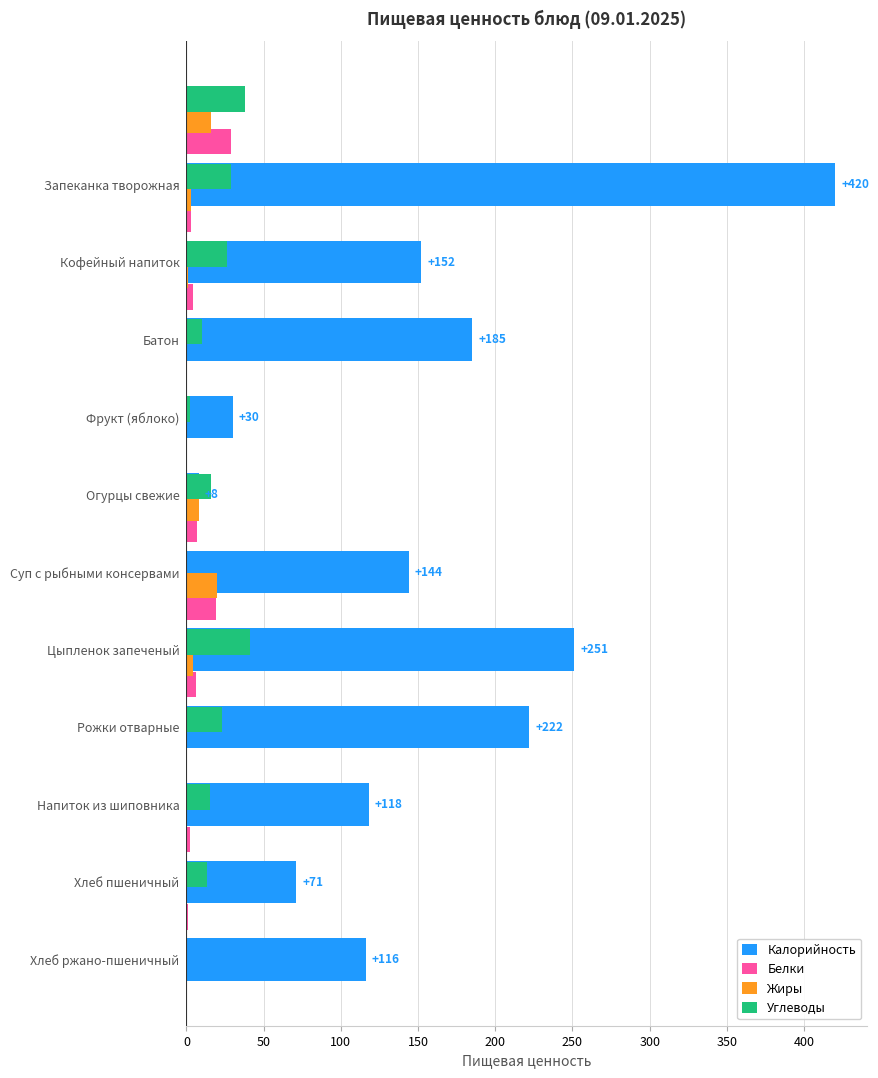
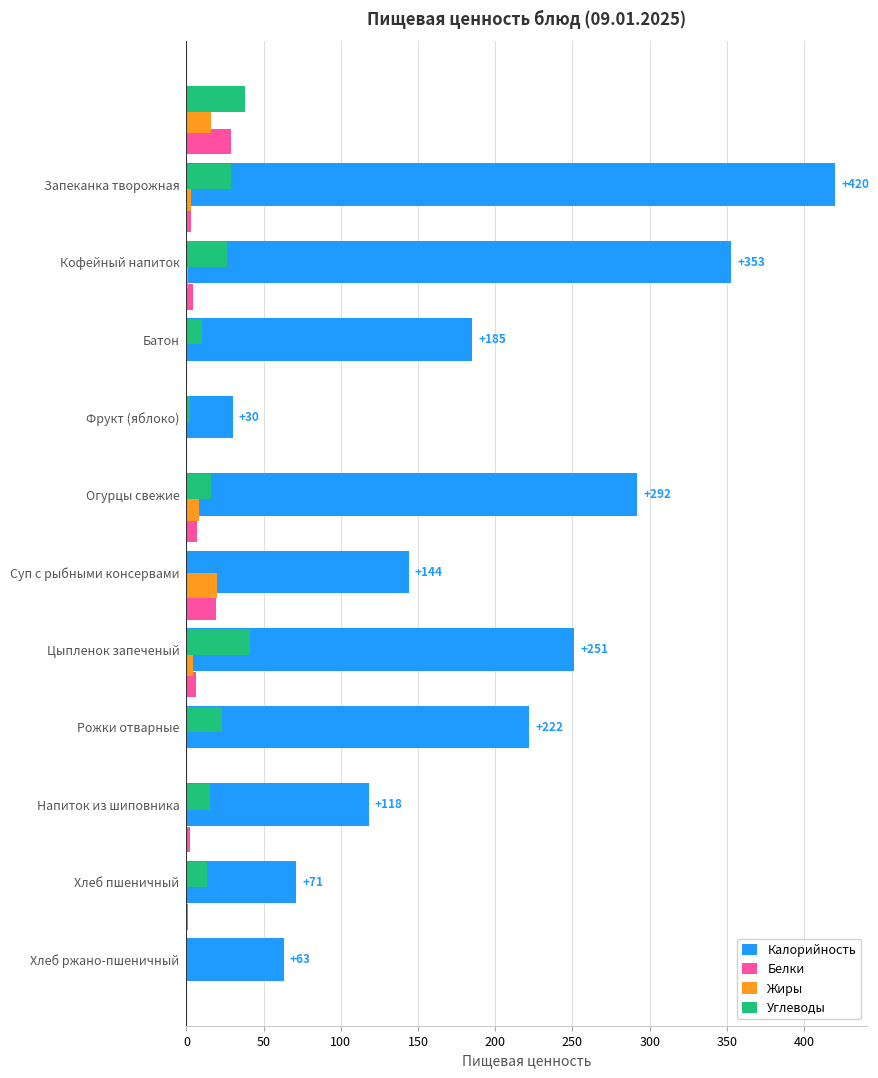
Калорийность, Кофейный напиток: +152 -> +353
Калорийность, Огурцы свежие: +8 -> +292
Калорийность, Хлеб ржано-пшеничный: +116 -> +63
